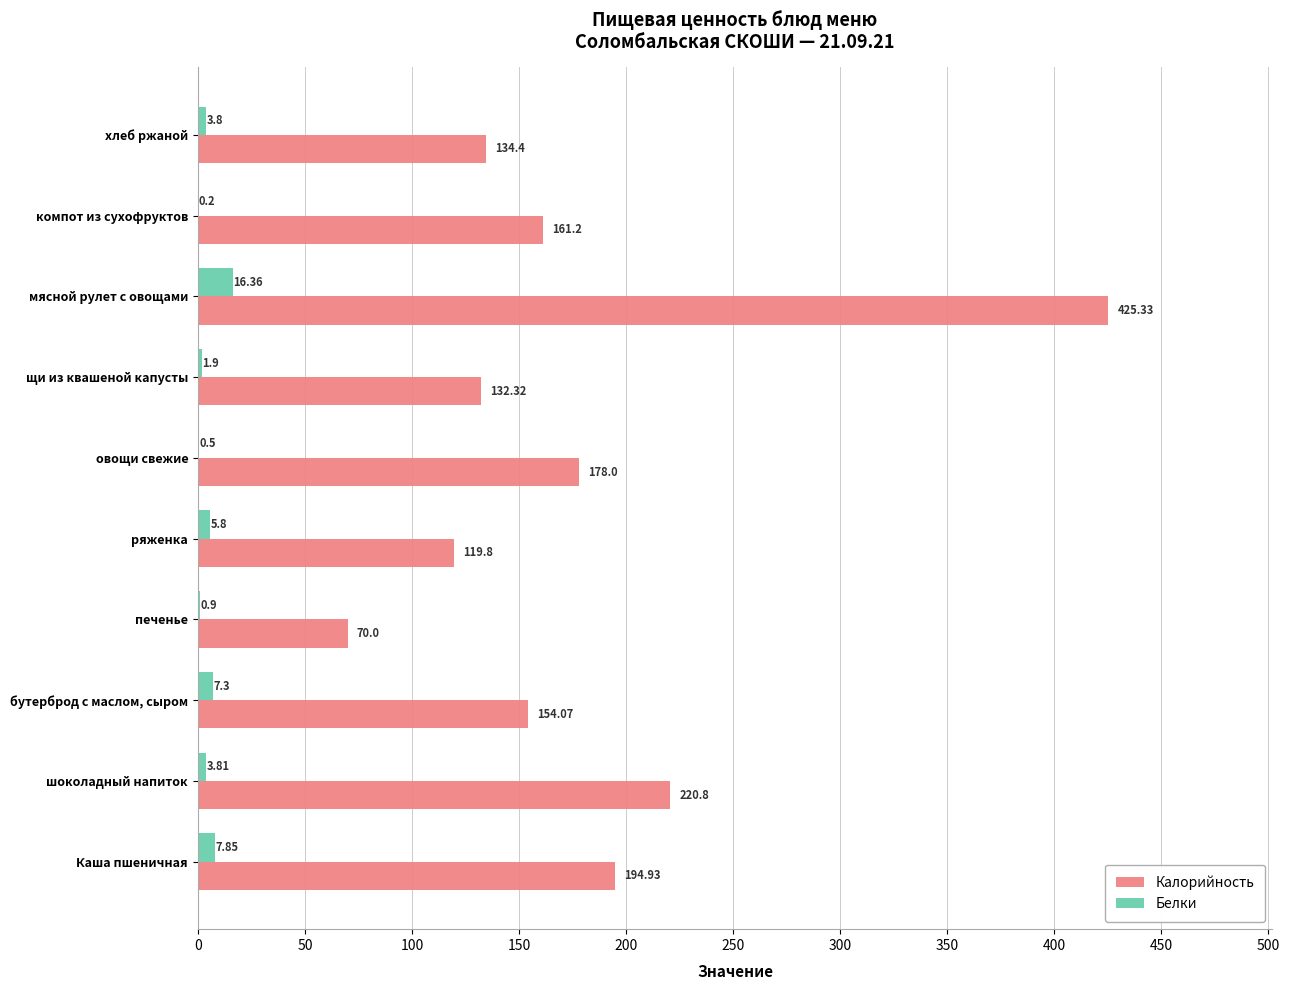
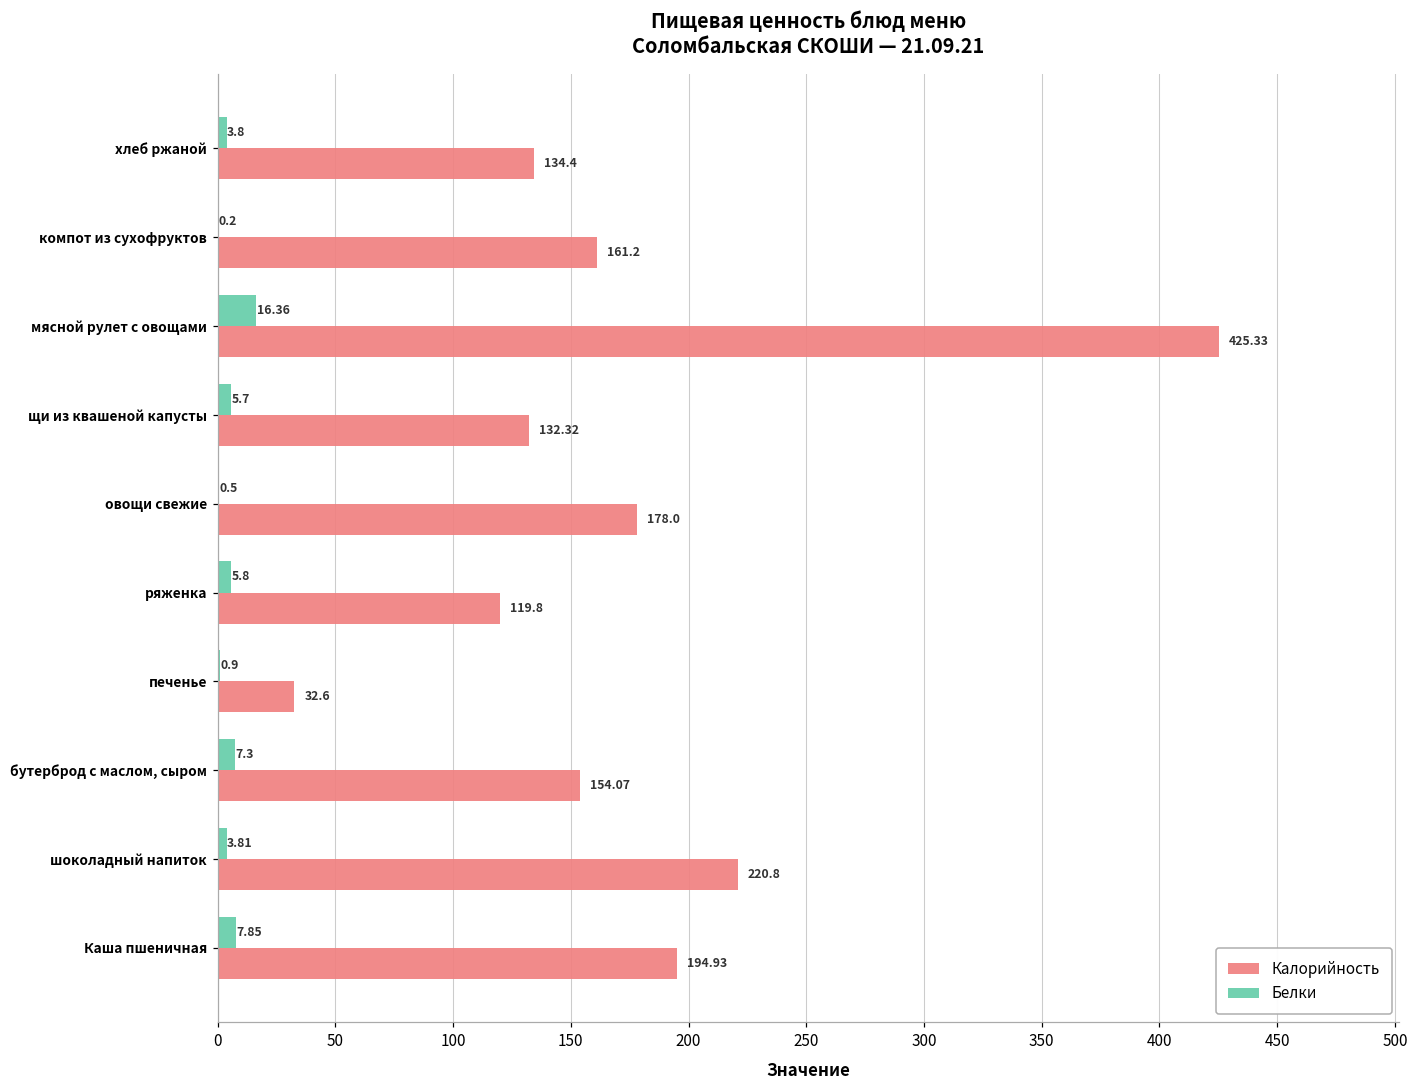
Белки, щи из квашеной капусты: 1.9 -> 5.7
Калорийность, печенье: 70.0 -> 32.6
